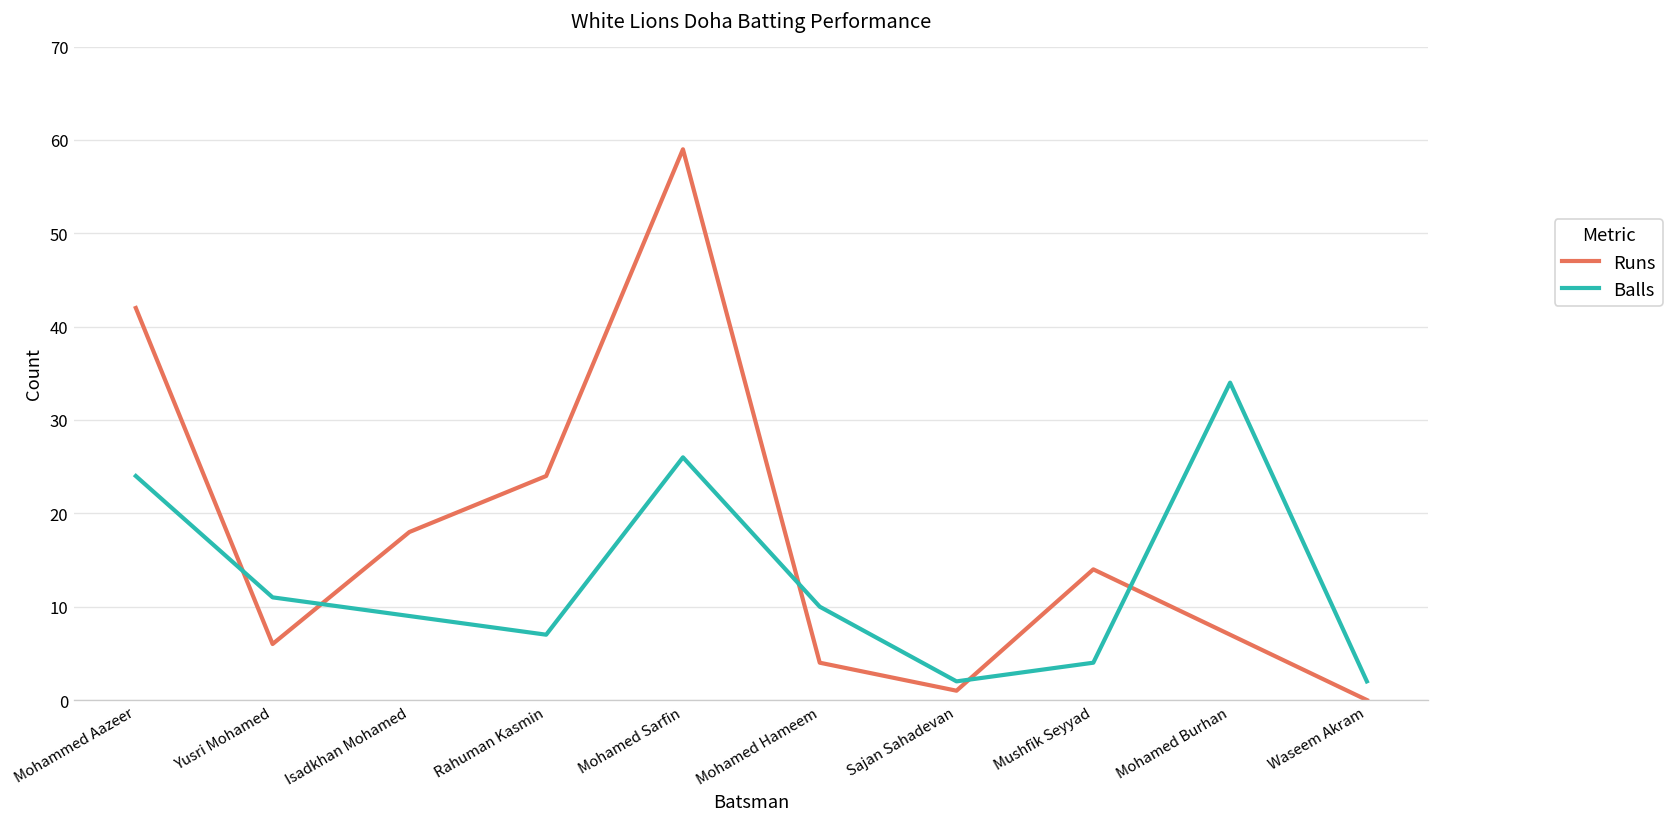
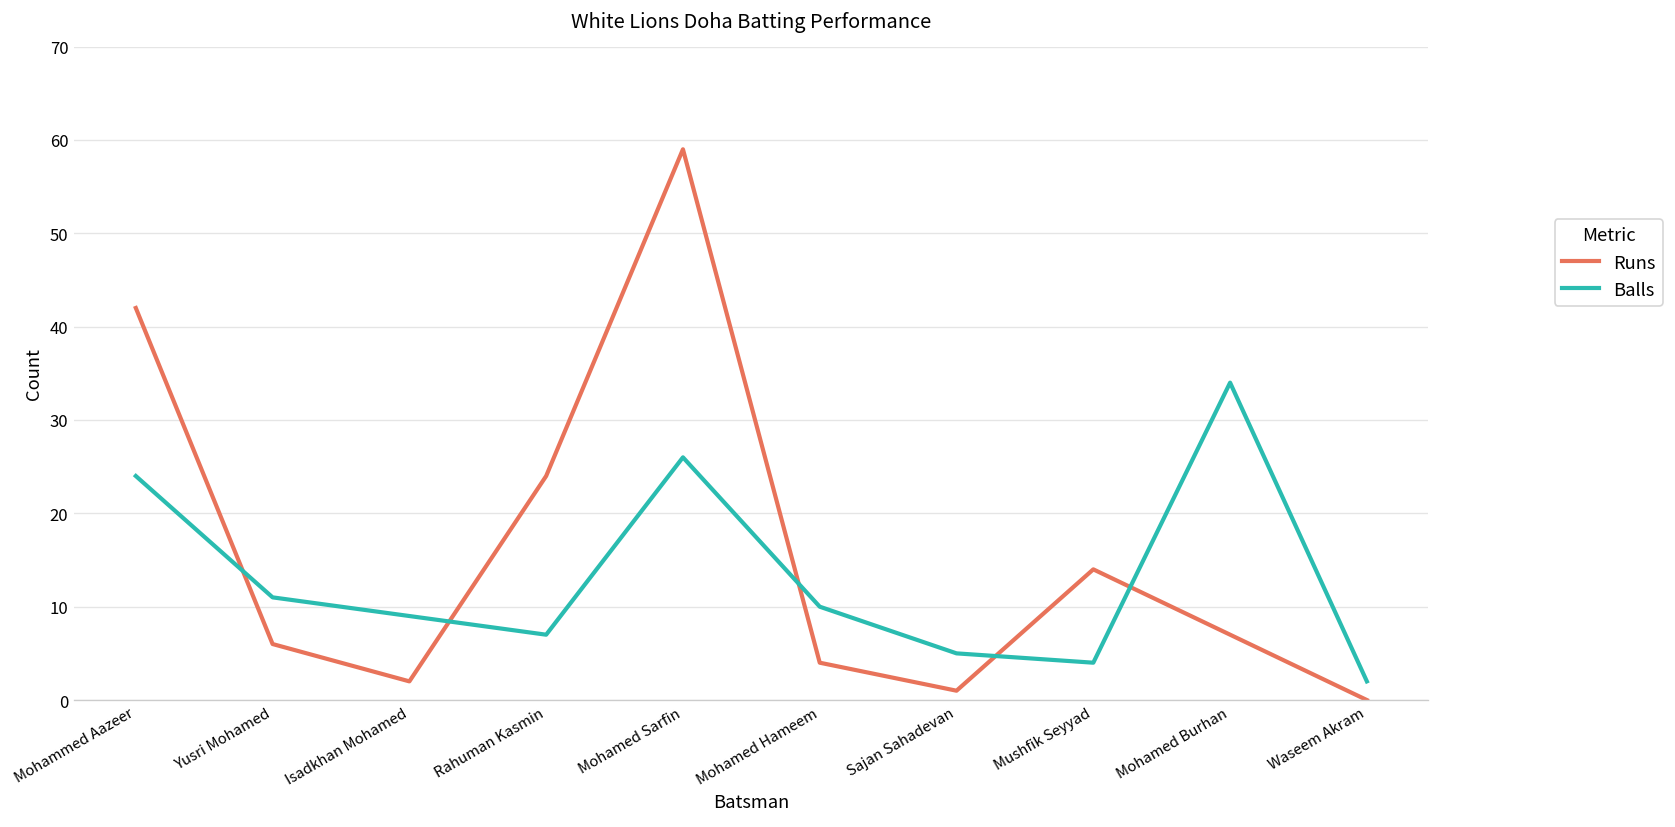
Runs, Isadkhan Mohamed: 18 -> 2
Balls, Sajan Sahadevan: 2 -> 5
